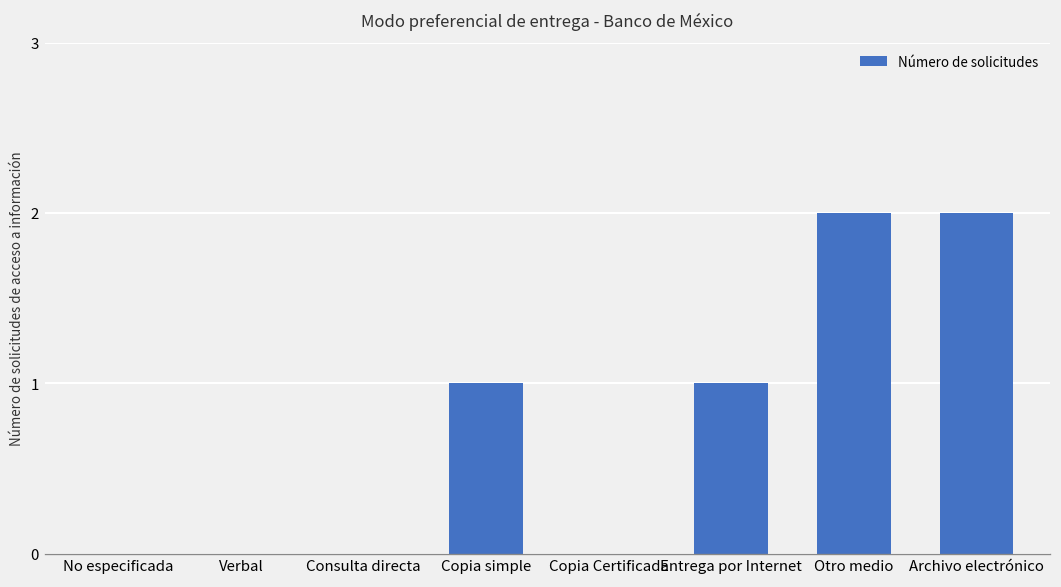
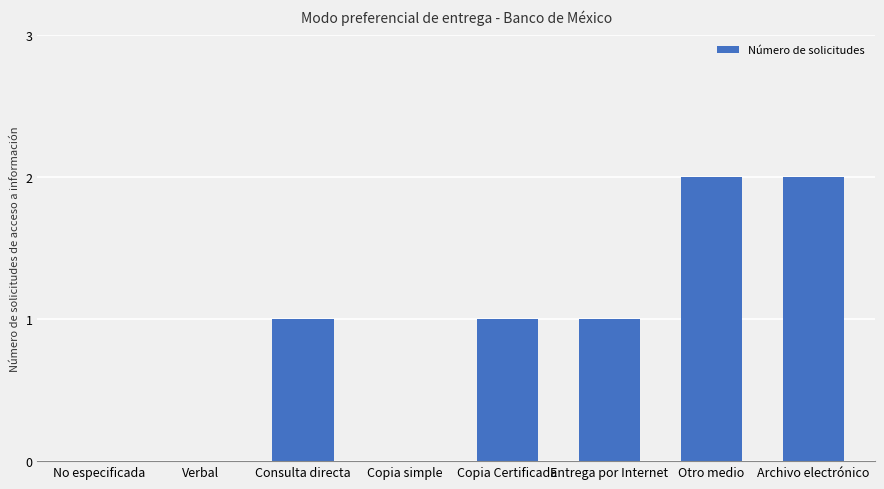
Consulta directa: 0 -> 1
Copia simple: 1 -> 0
Copia Certificada: 0 -> 1
